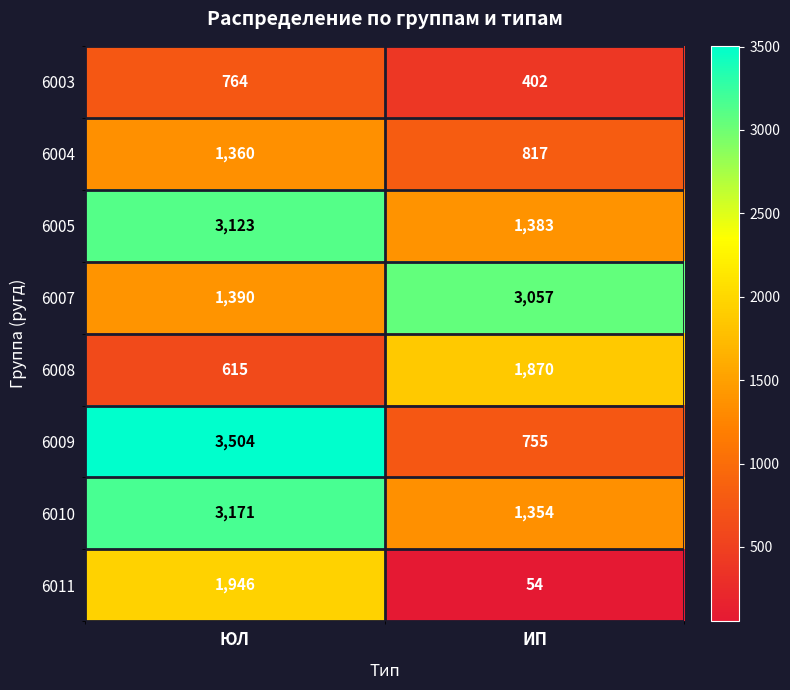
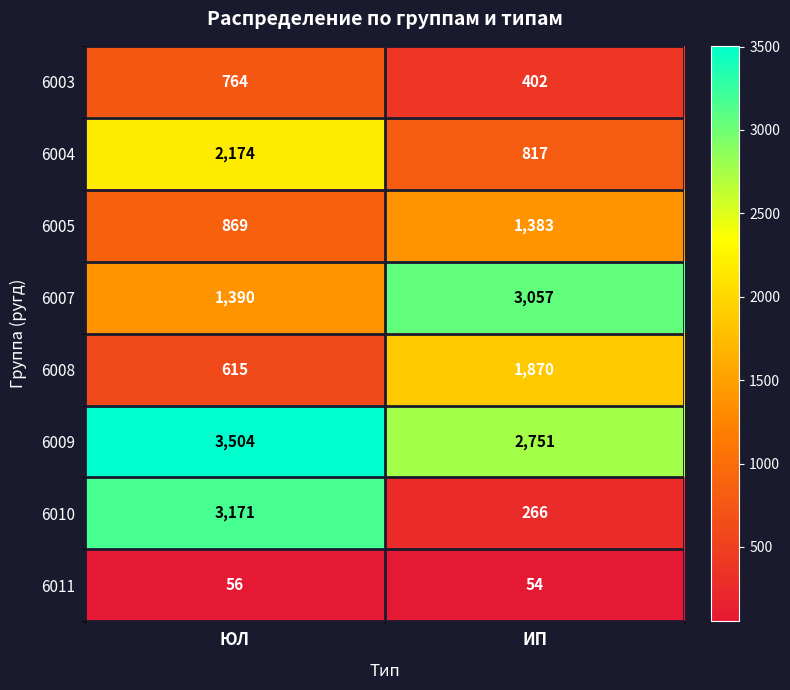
6004, ЮЛ: 1,360 -> 2,174
6005, ЮЛ: 3,123 -> 869
6009, ИП: 755 -> 2,751
6010, ИП: 1,354 -> 266
6011, ЮЛ: 1,946 -> 56
